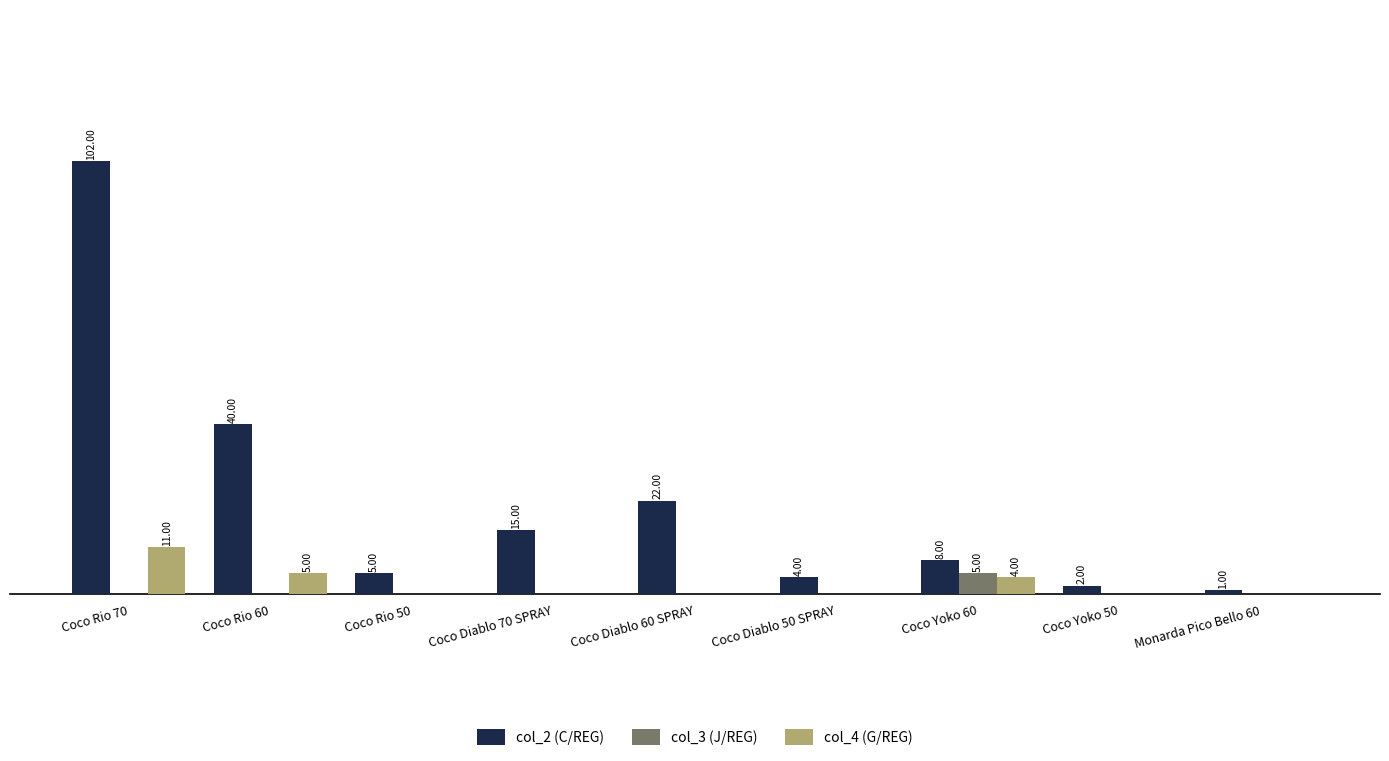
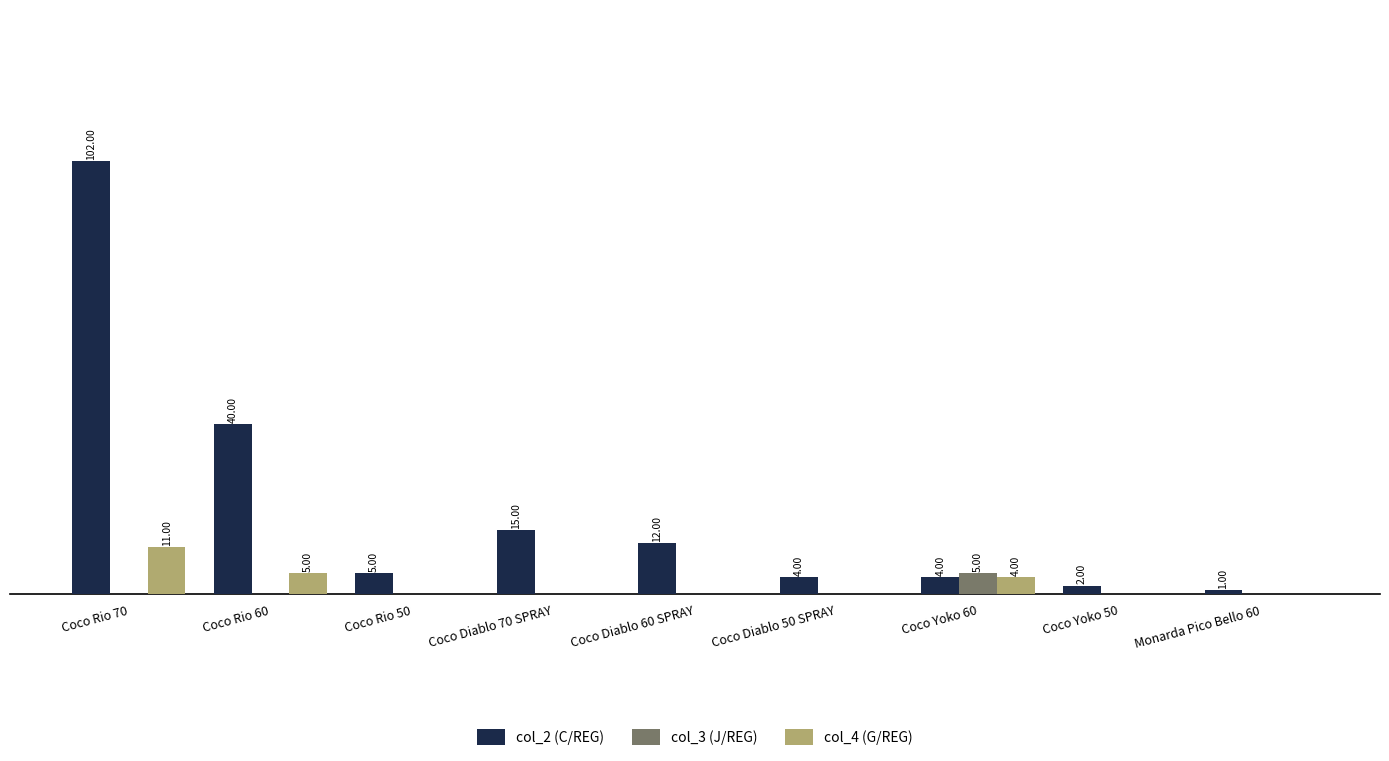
col_2 (C/REG), Coco Diablo 60 SPRAY: 22.00 -> 12.00
col_2 (C/REG), Coco Yoko 60: 8.00 -> 4.00
